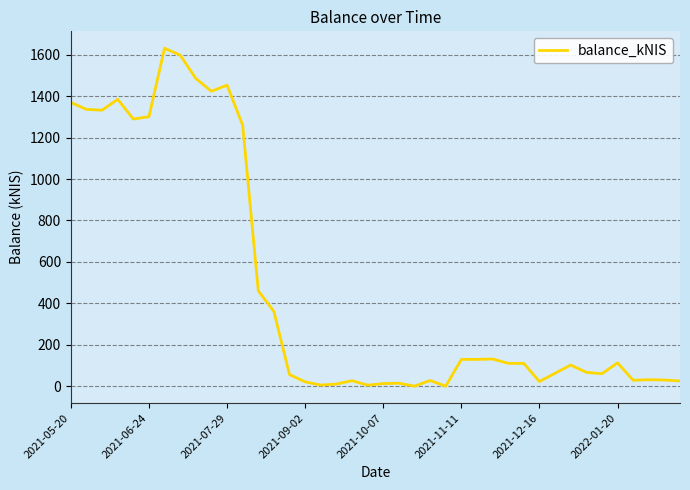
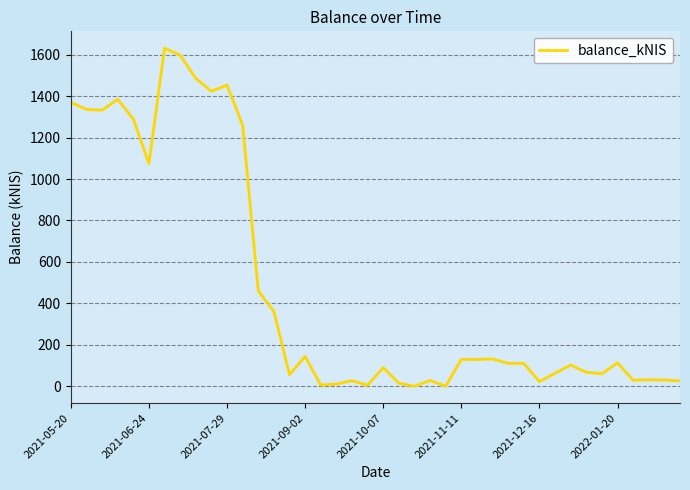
2021-06-24: 1300 -> 1070
2021-09-02: 20 -> 140
2021-10-07: 10 -> 90
